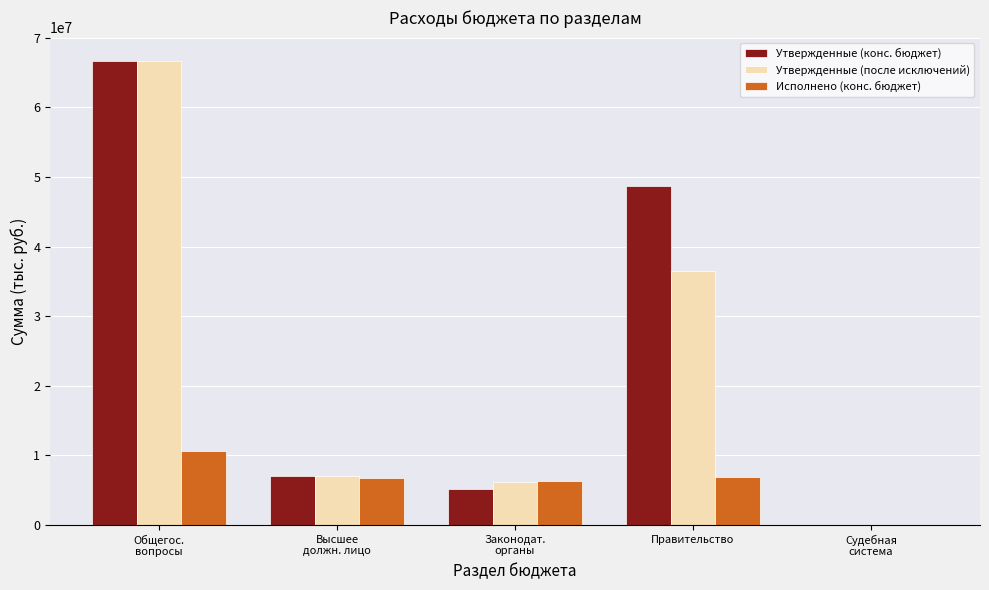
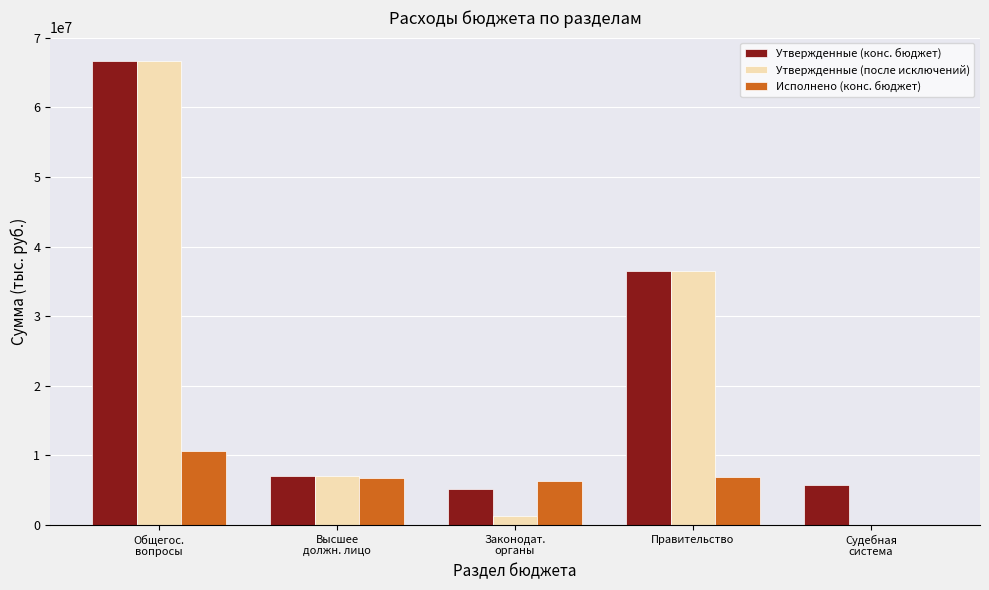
Утвержденные (после исключений), Законодат. органы: 6000000 -> 1000000
Утвержденные (конс. бюджет), Правительство: 49000000 -> 36000000
Утвержденные (конс. бюджет), Судебная система: 0 -> 6000000
